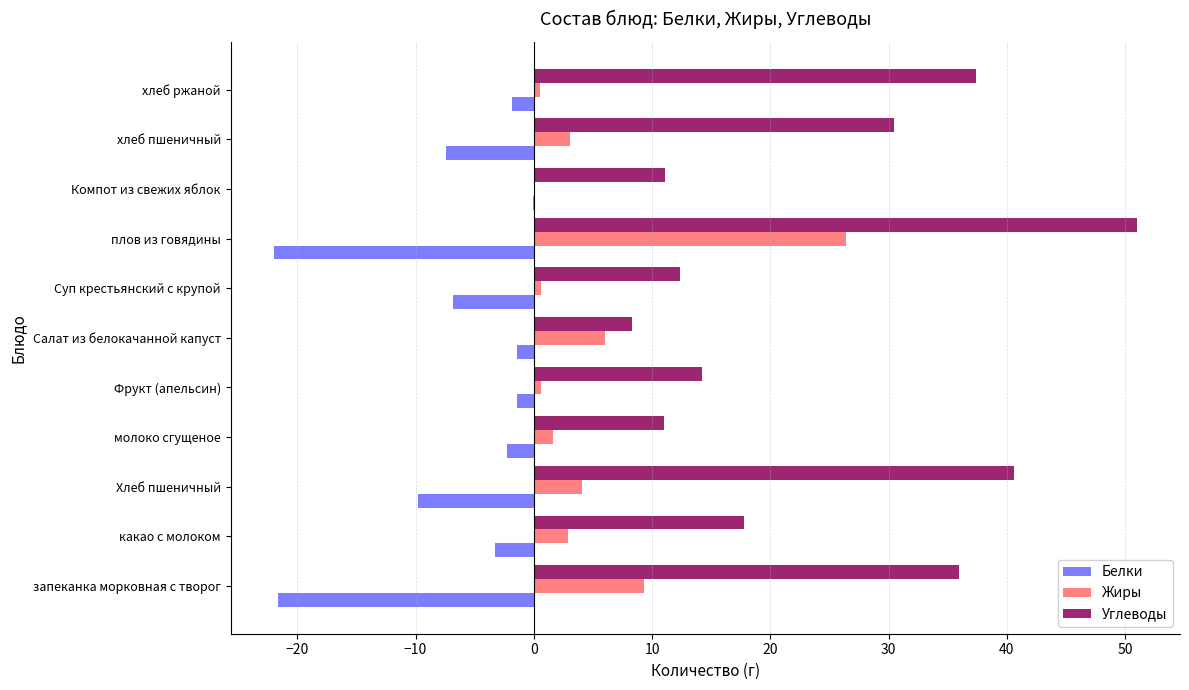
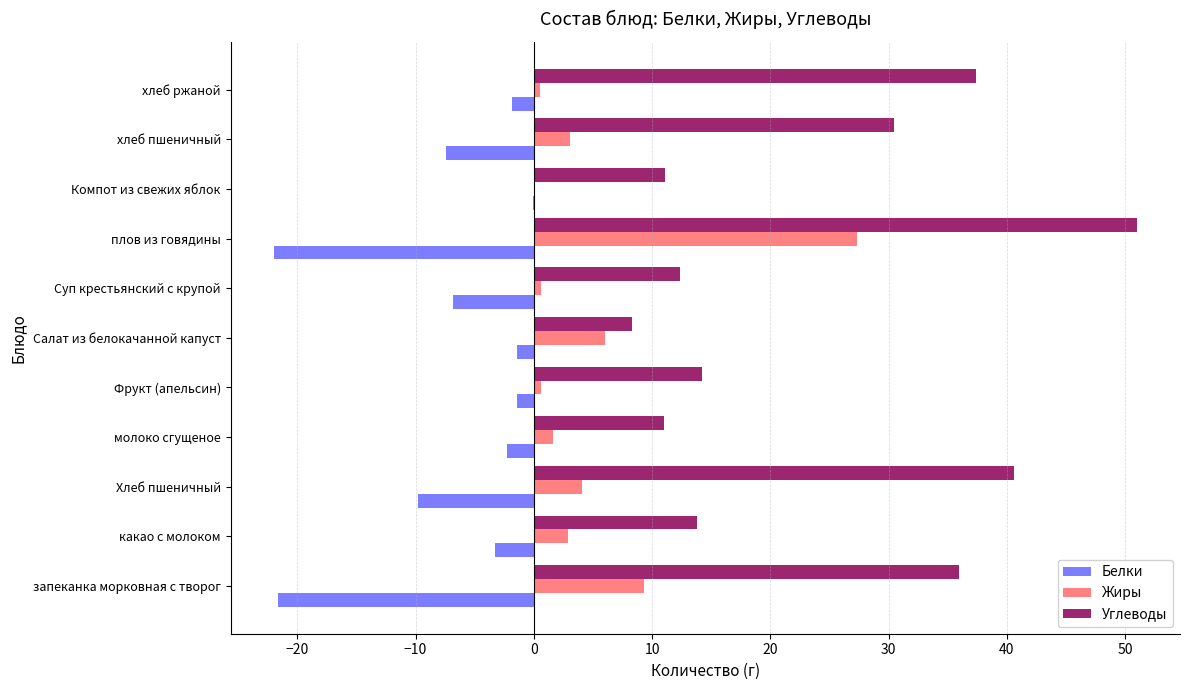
Жиры, плов из говядины: 26.4 -> 27.3
Углеводы, какао с молоком: 17.8 -> 13.8
